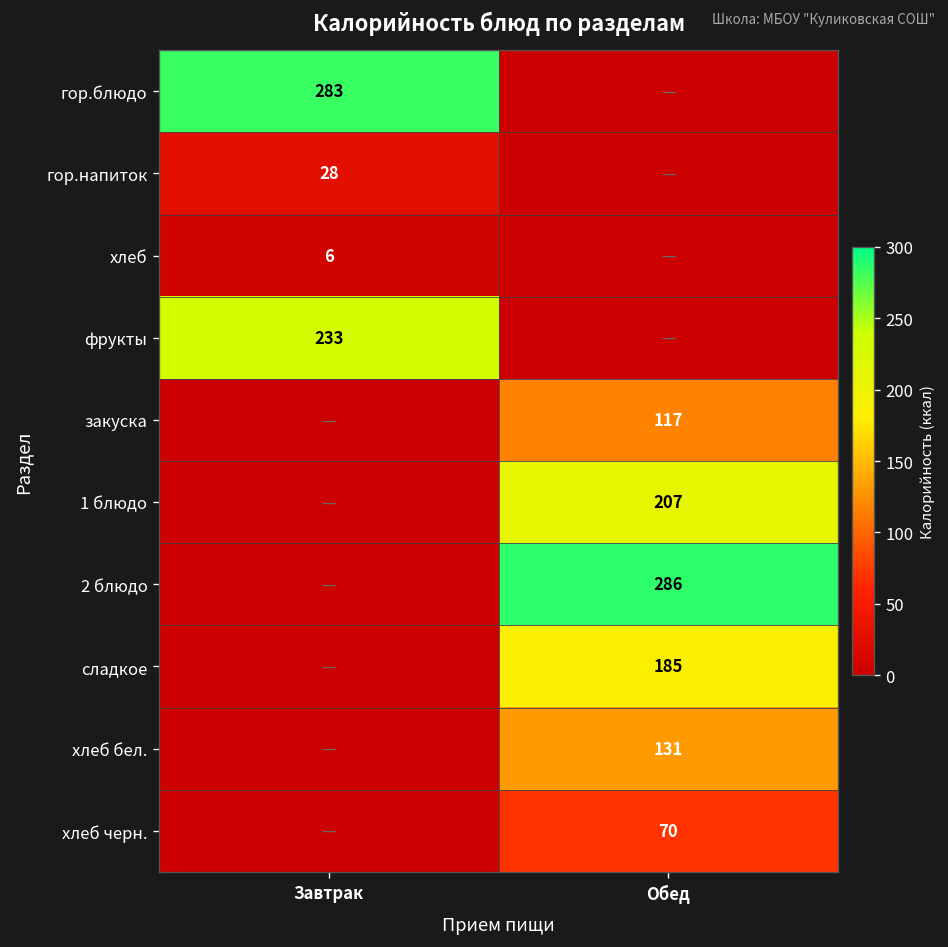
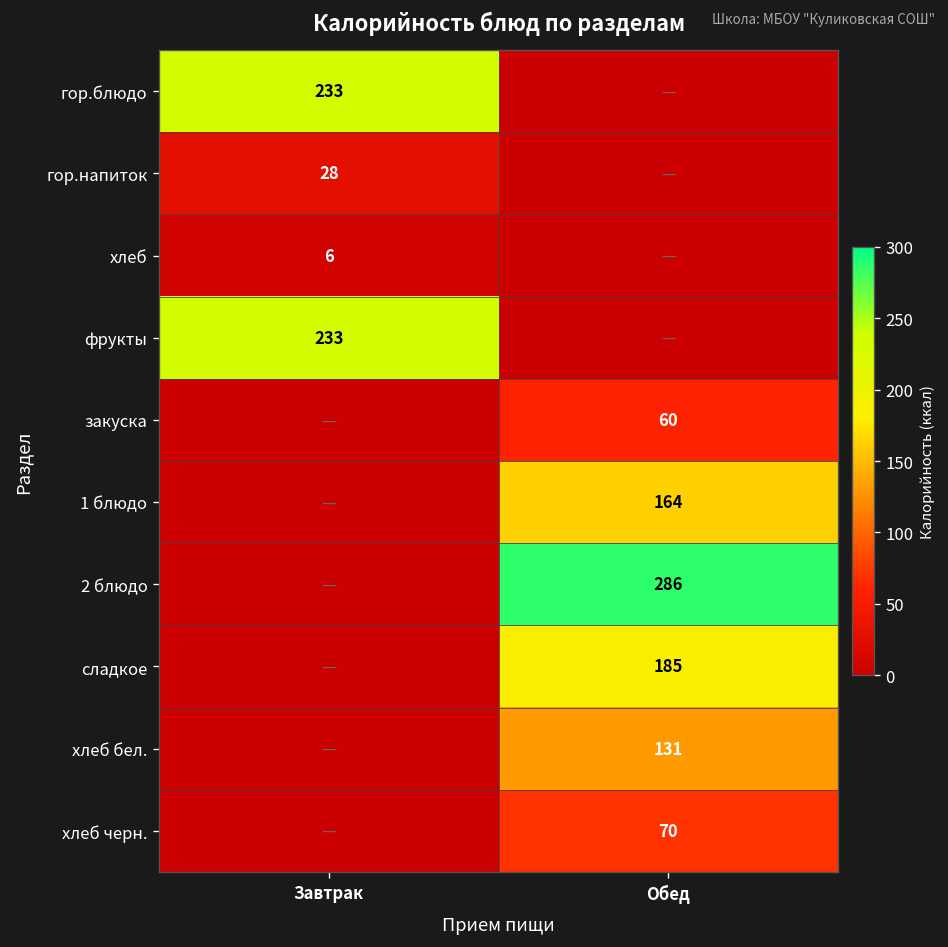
гор.блюдо, Завтрак: 283 -> 233
закуска, Обед: 117 -> 60
1 блюдо, Обед: 207 -> 164
